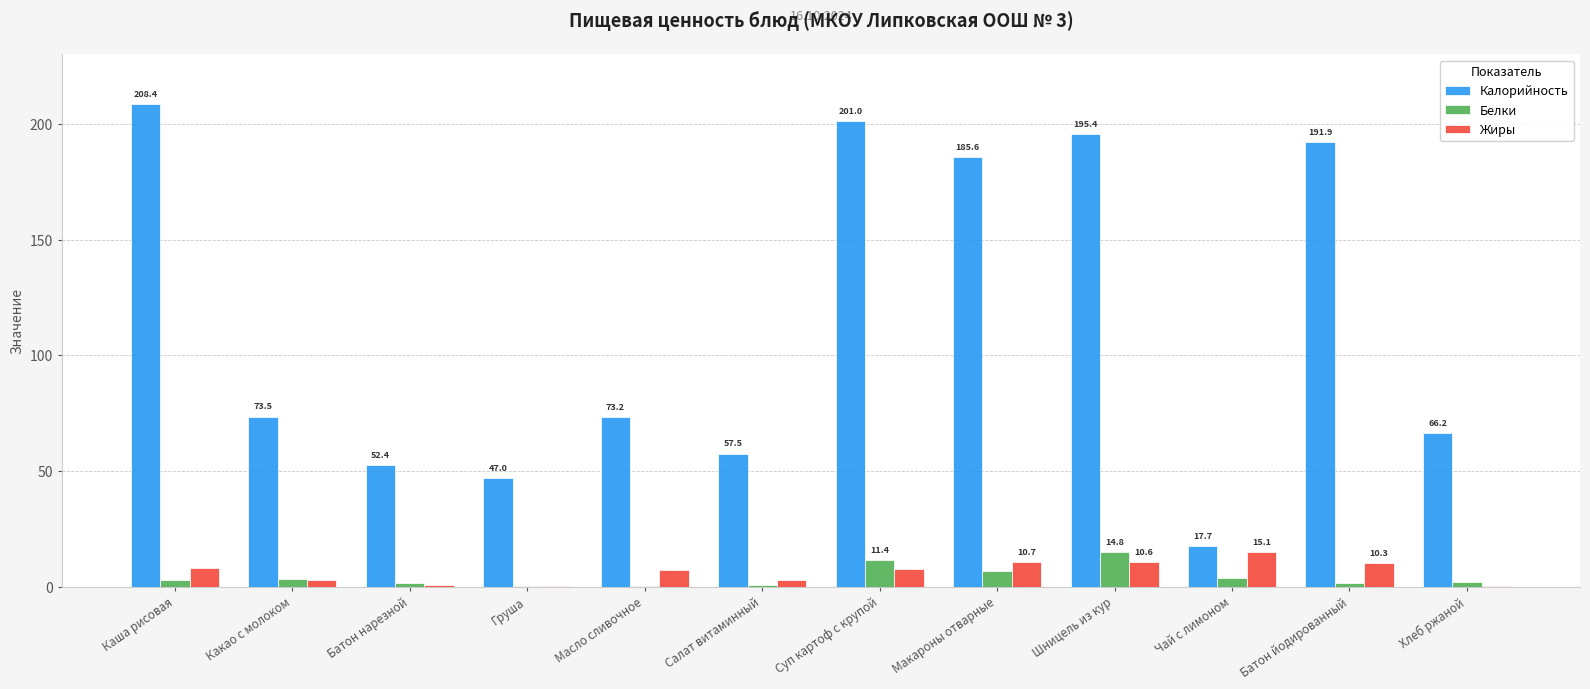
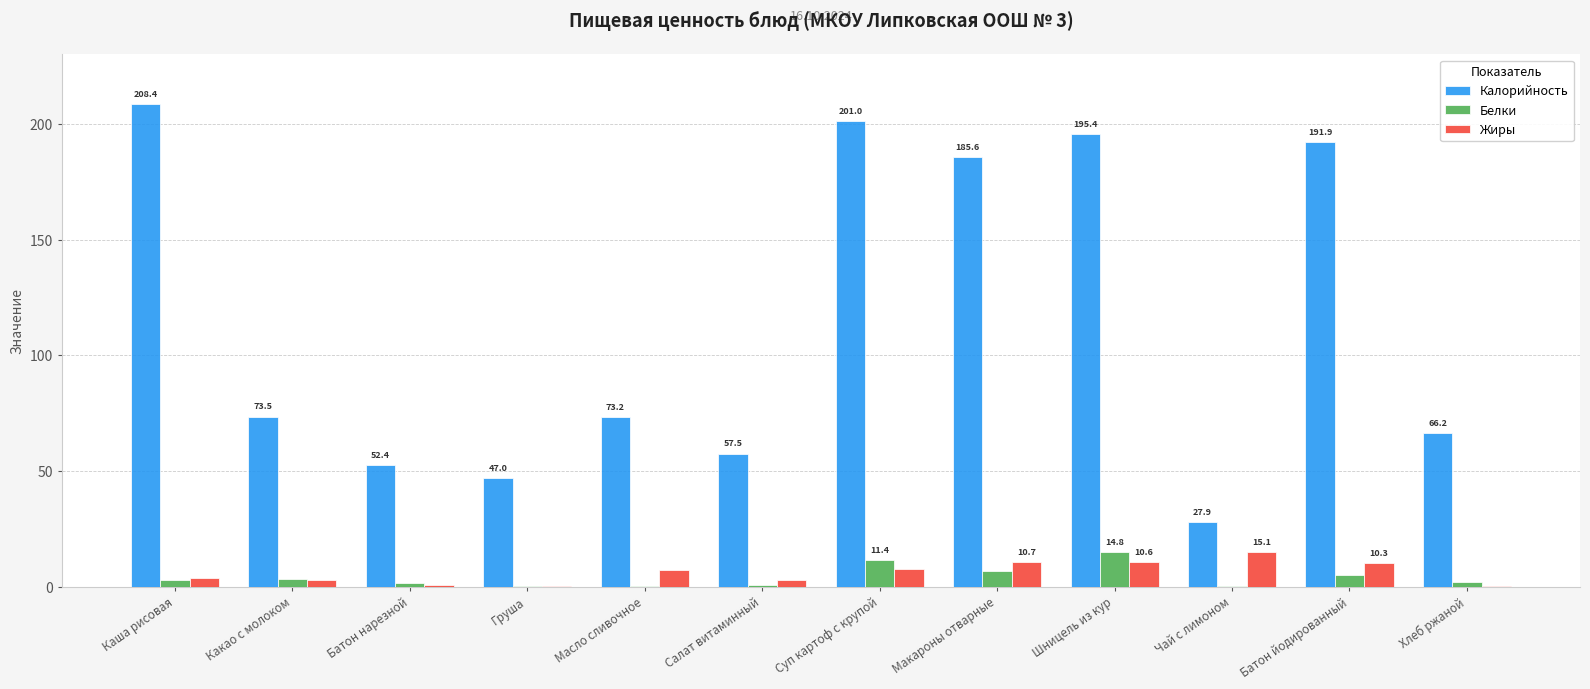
Жиры, Каша рисовая: 8 -> 4
Калорийность, Чай с лимоном: 17.7 -> 27.9
Белки, Чай с лимоном: 4 -> 0
Белки, Батон йодированный: 2 -> 5
